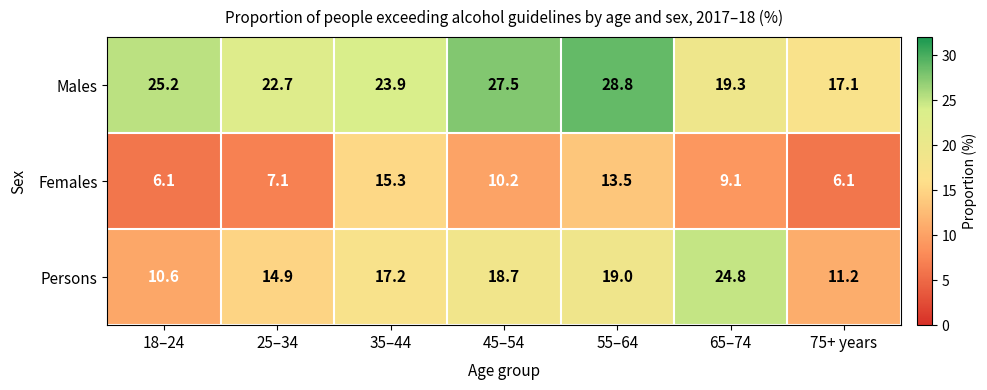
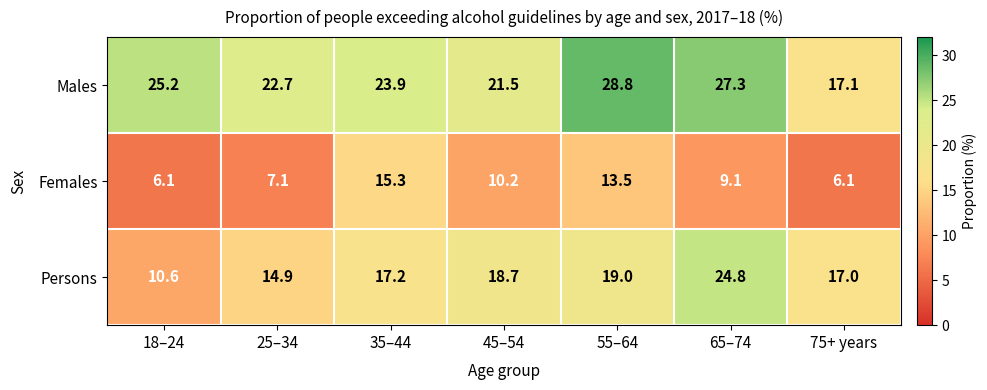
Males, 45–54: 27.5 -> 21.5
Males, 65–74: 19.3 -> 27.3
Persons, 75+ years: 11.2 -> 17.0
